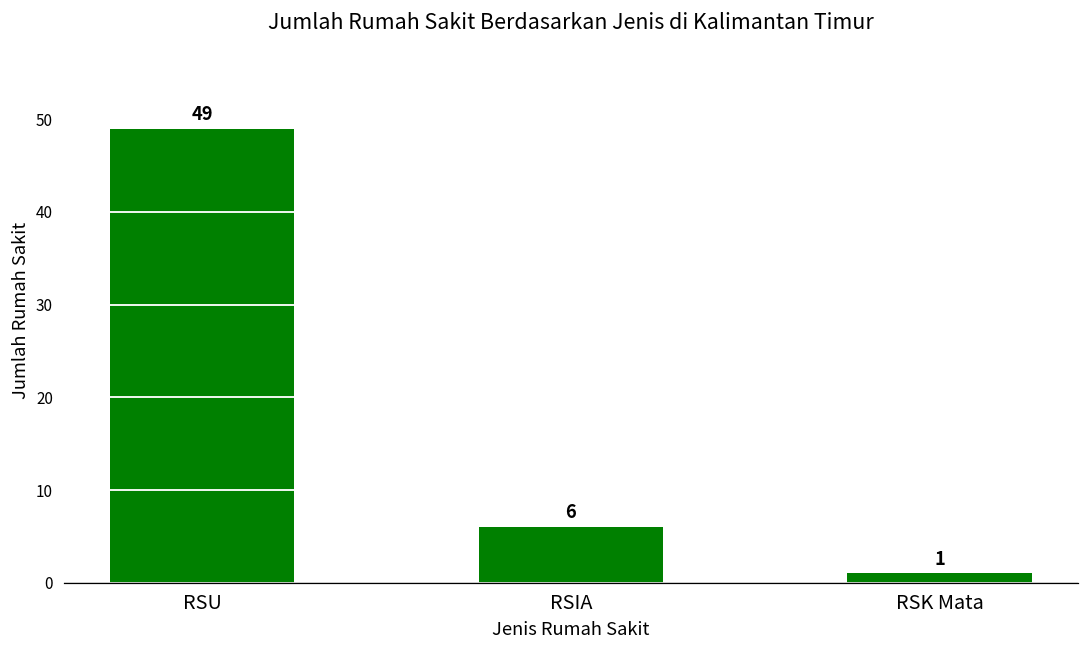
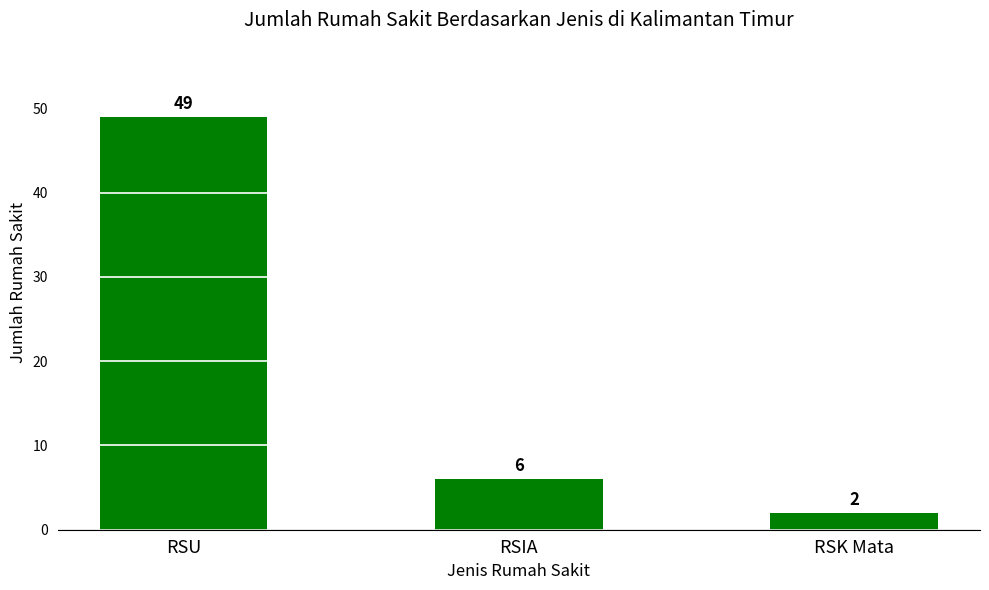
RSK Mata: 1 -> 2
